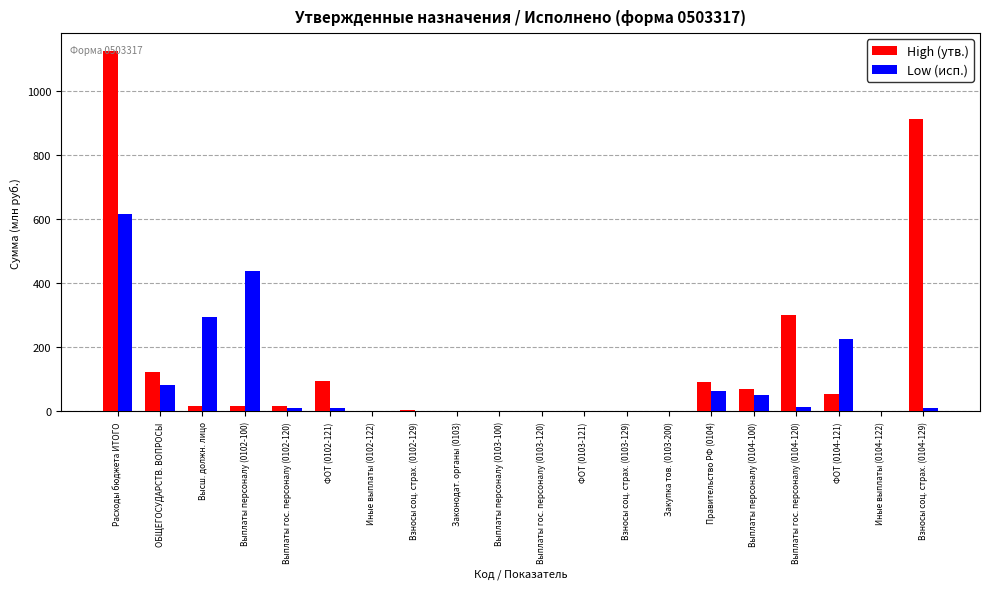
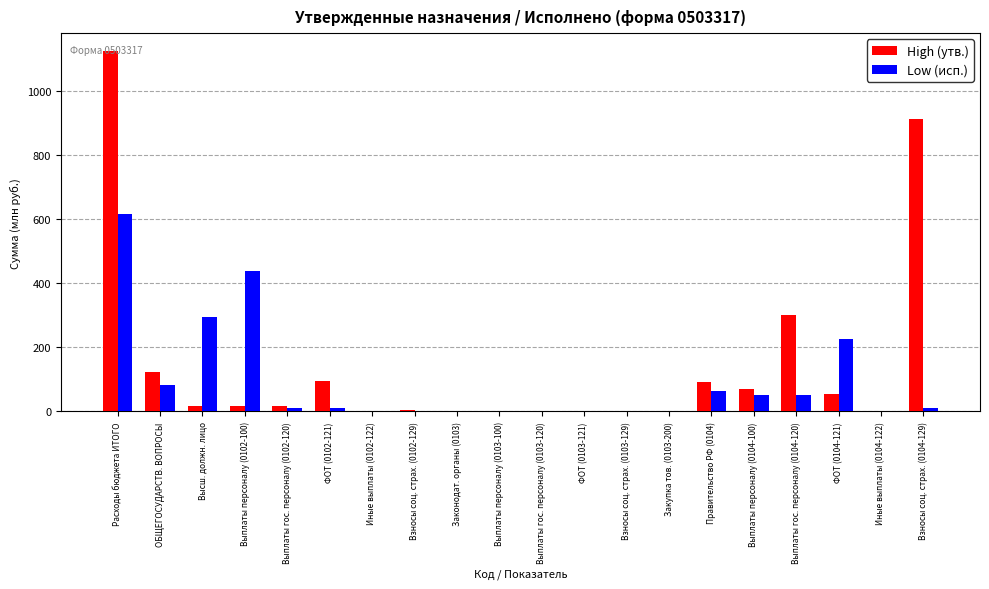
Low (исп.), Выплаты гос. персоналу (0104-120): 10 -> 50
